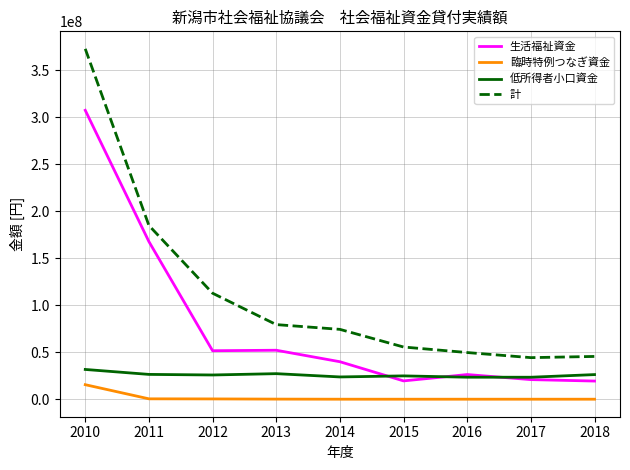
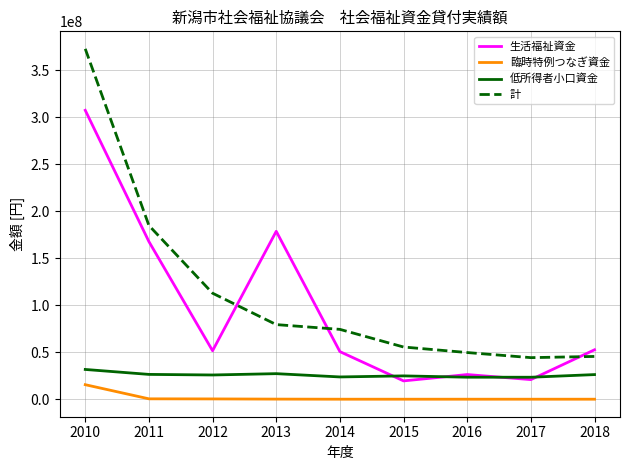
生活福祉資金, 2013: 50000000 -> 180000000
生活福祉資金, 2014: 40000000 -> 50000000
生活福祉資金, 2018: 20000000 -> 50000000
